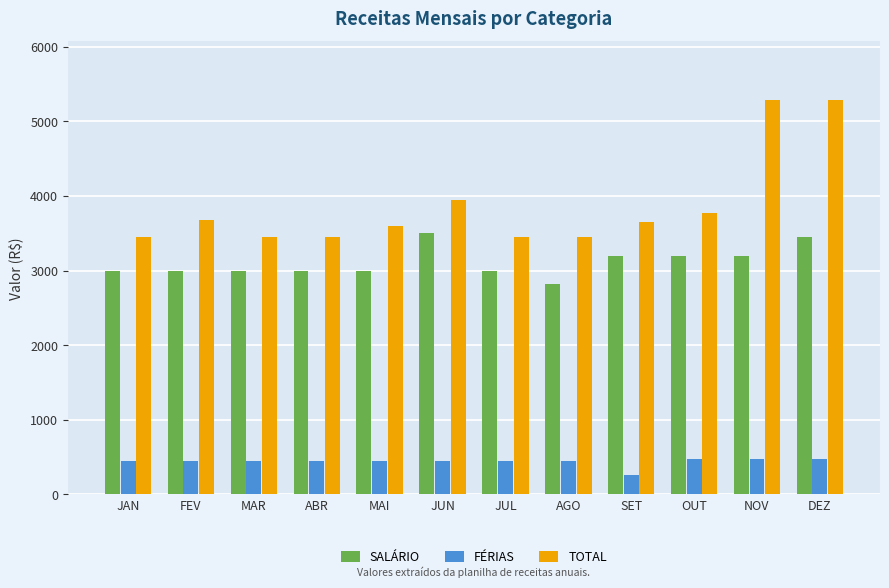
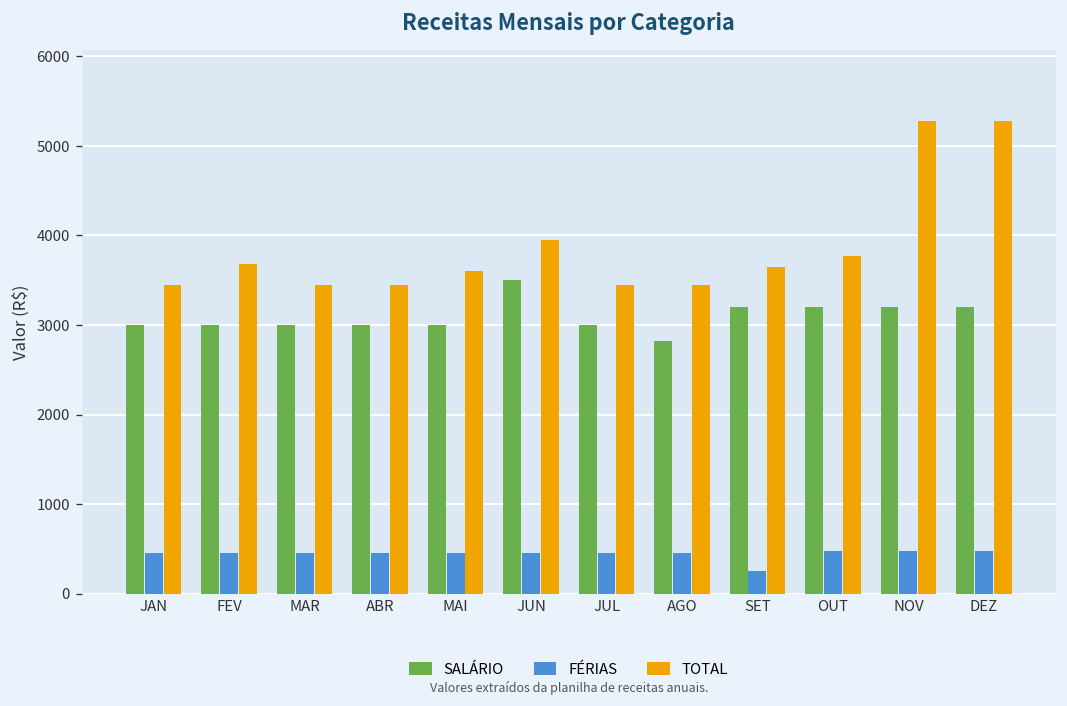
SALÁRIO, DEZ: 3500 -> 3200
